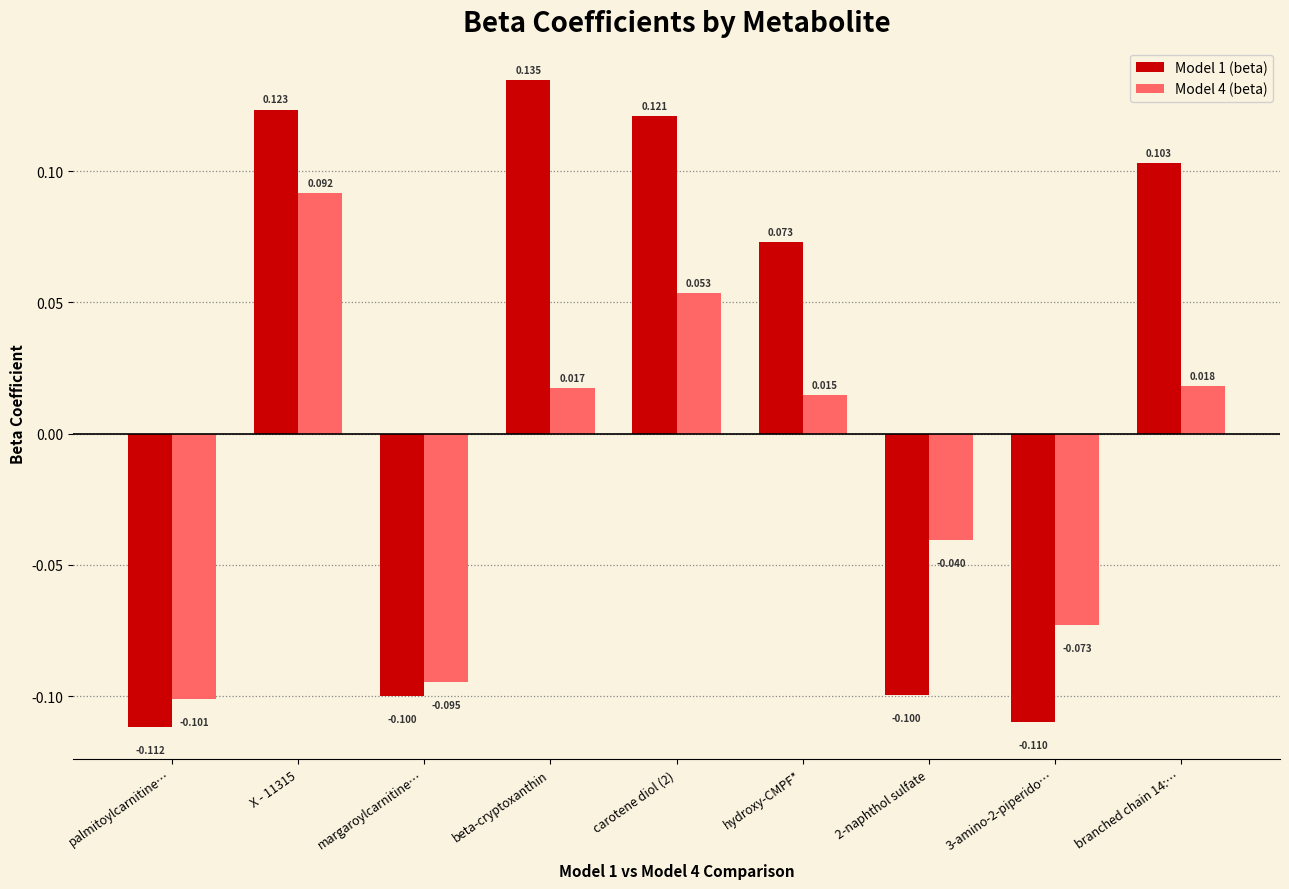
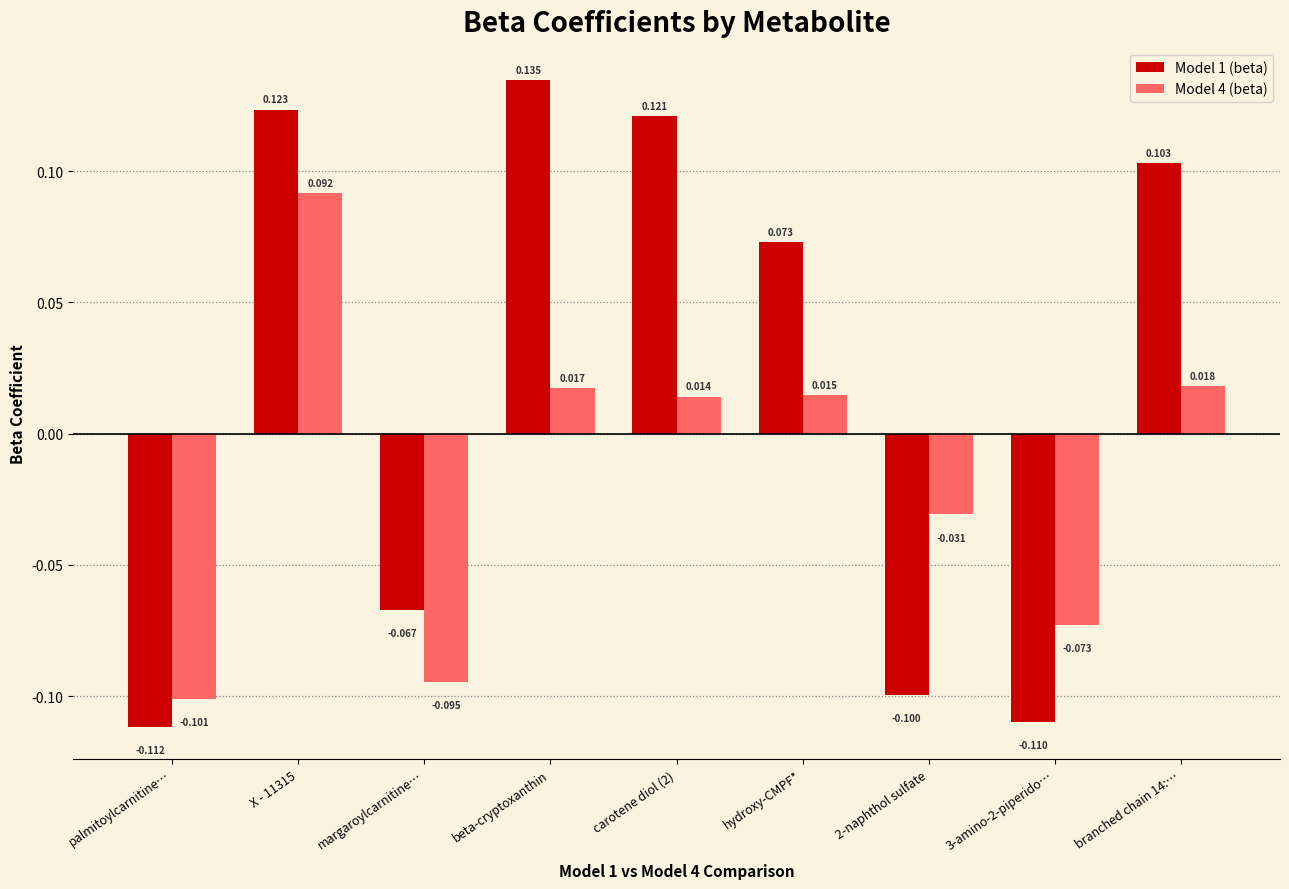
Model 1 (beta), margaroylcarnitine…: -0.100 -> -0.067
Model 4 (beta), carotene diol (2): 0.053 -> 0.014
Model 4 (beta), 2-naphthol sulfate: -0.040 -> -0.031
